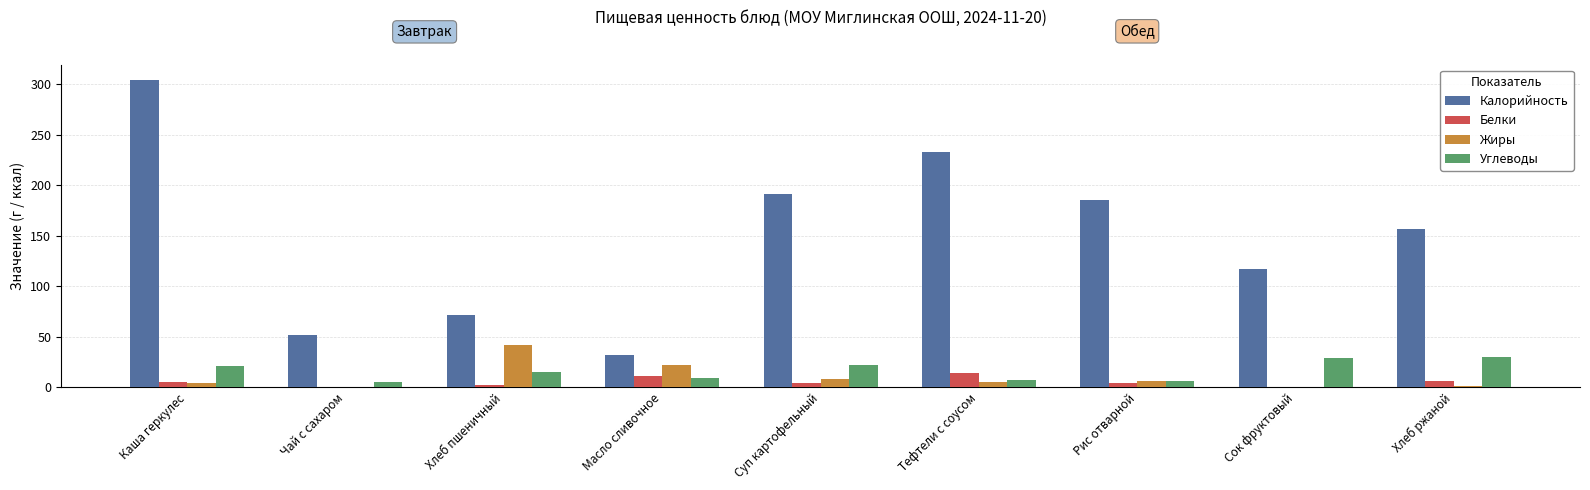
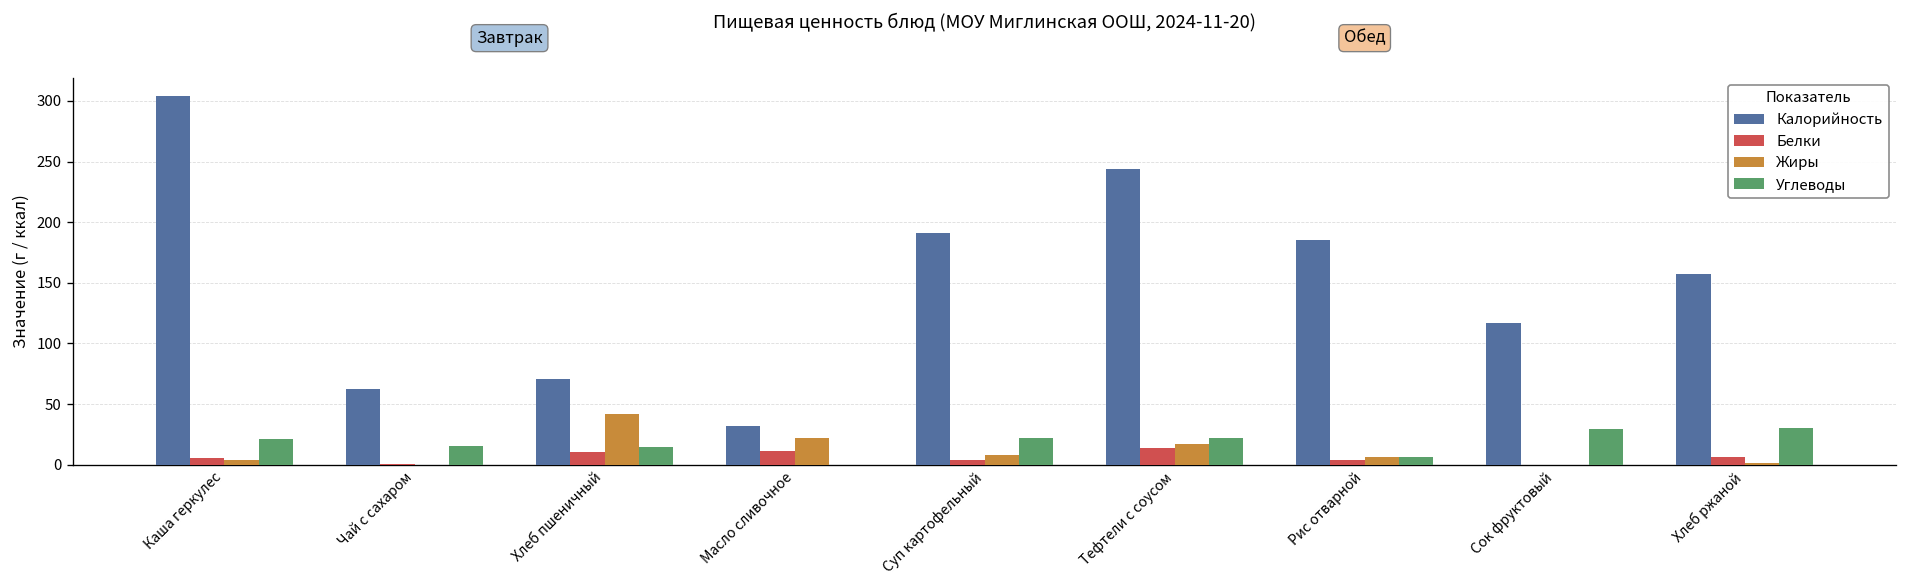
Калорийность, Чай с сахаром: 52 -> 62
Углеводы, Чай с сахаром: 5 -> 15
Белки, Хлеб пшеничный: 2 -> 11
Углеводы, Масло сливочное: 9 -> 0
Калорийность, Тефтели с соусом: 233 -> 244
Жиры, Тефтели с соусом: 5 -> 17
Углеводы, Тефтели с соусом: 7 -> 22
